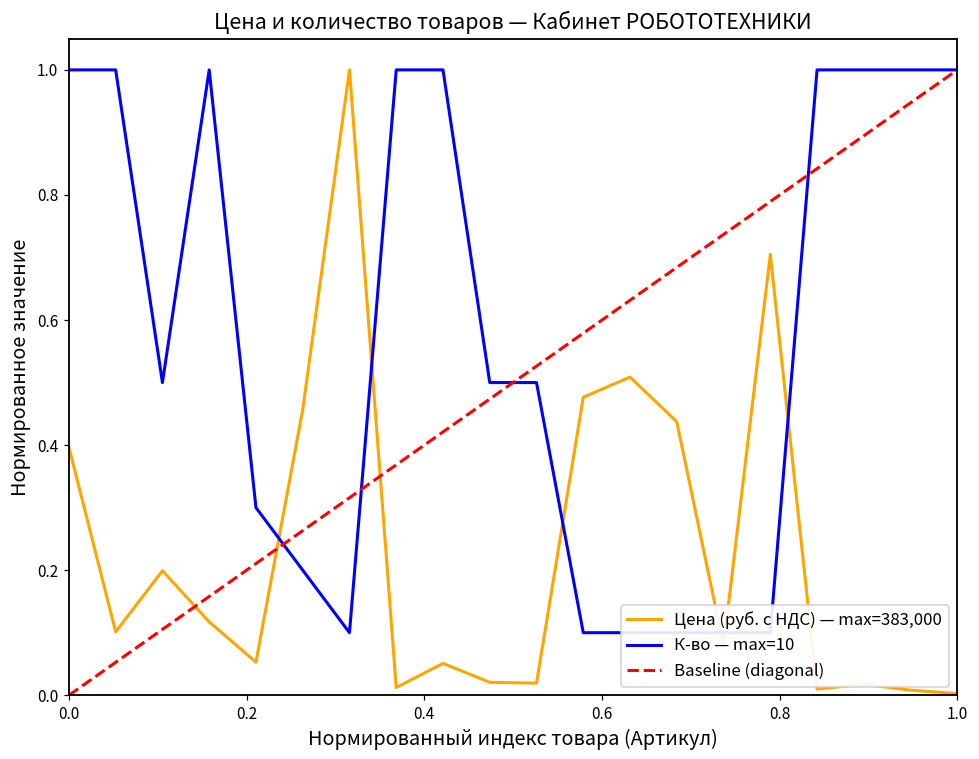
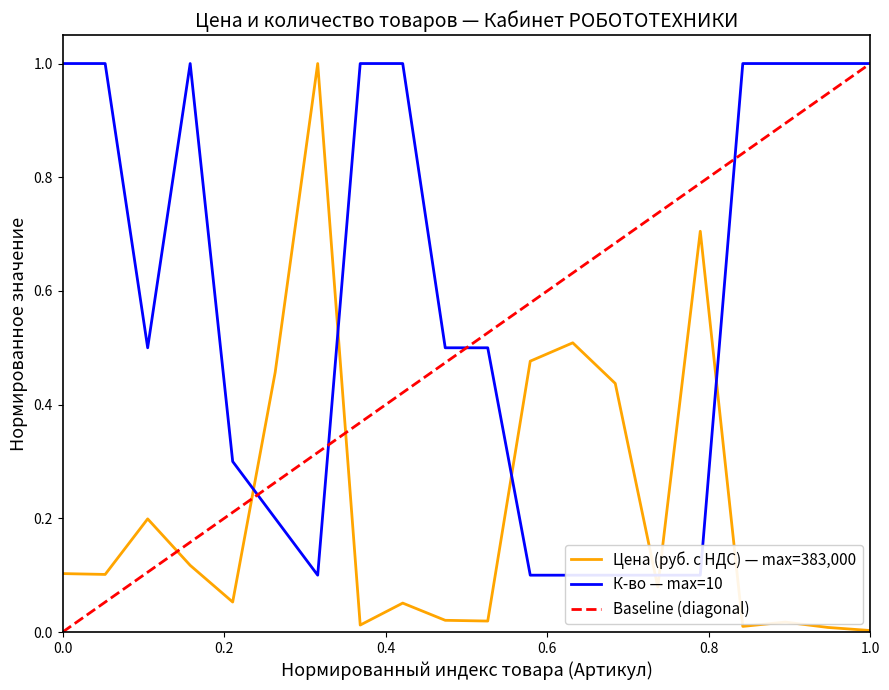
Цена (руб. с НДС) — max=383,000, 0.0: 0.40 -> 0.10
